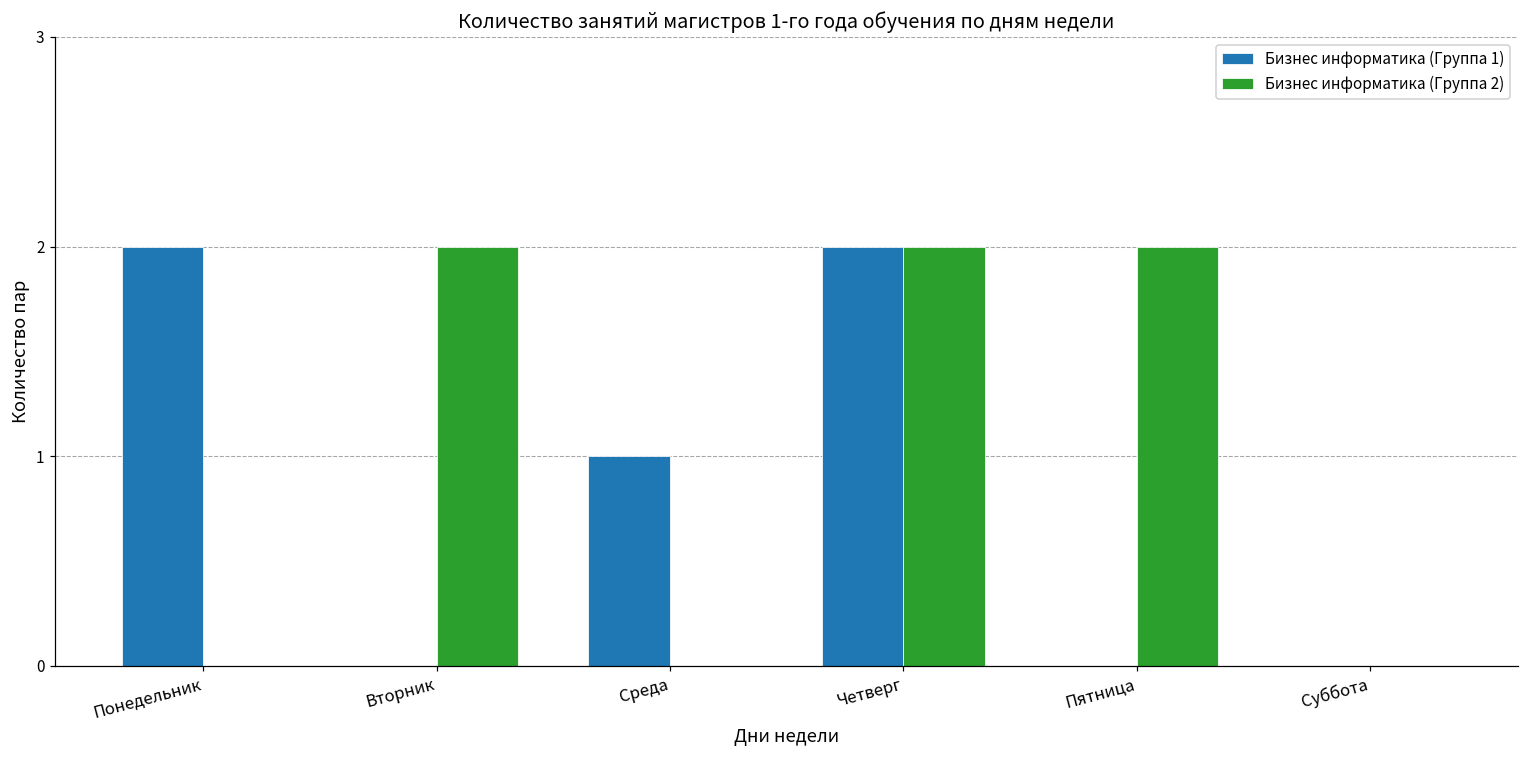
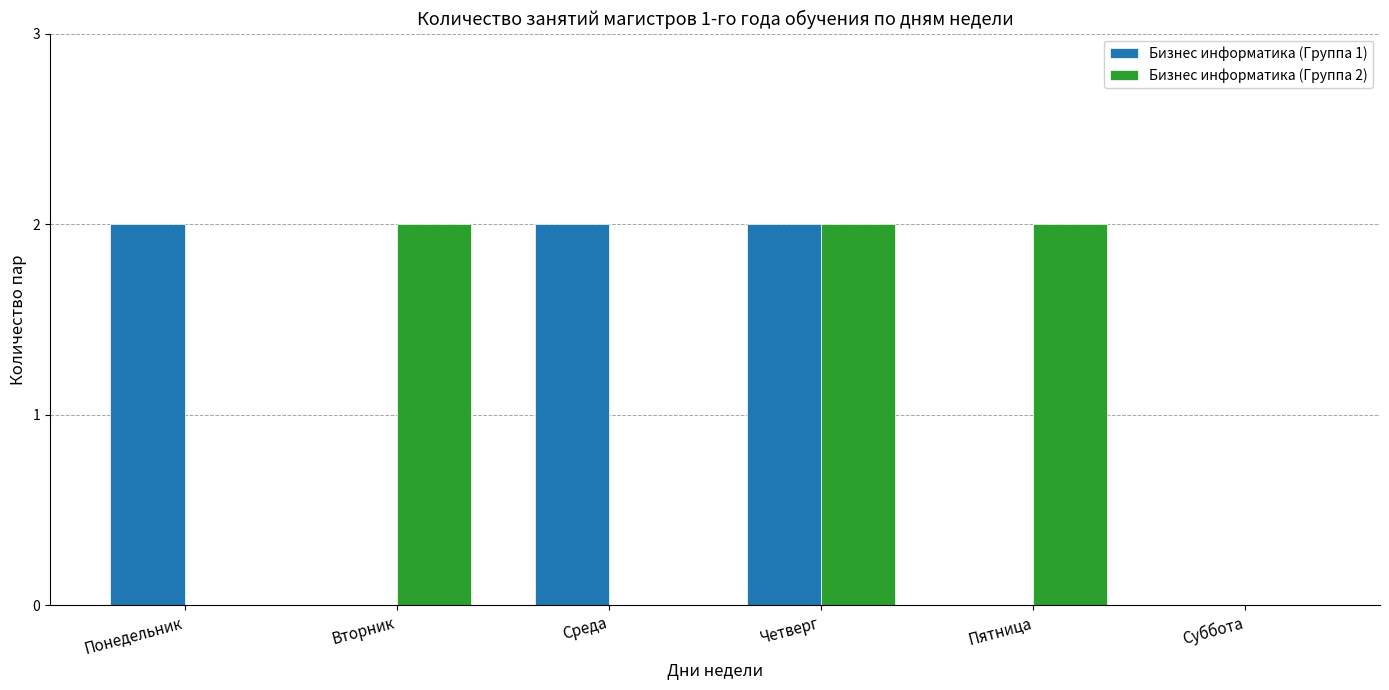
Бизнес информатика (Группа 1), Среда: 1 -> 2
